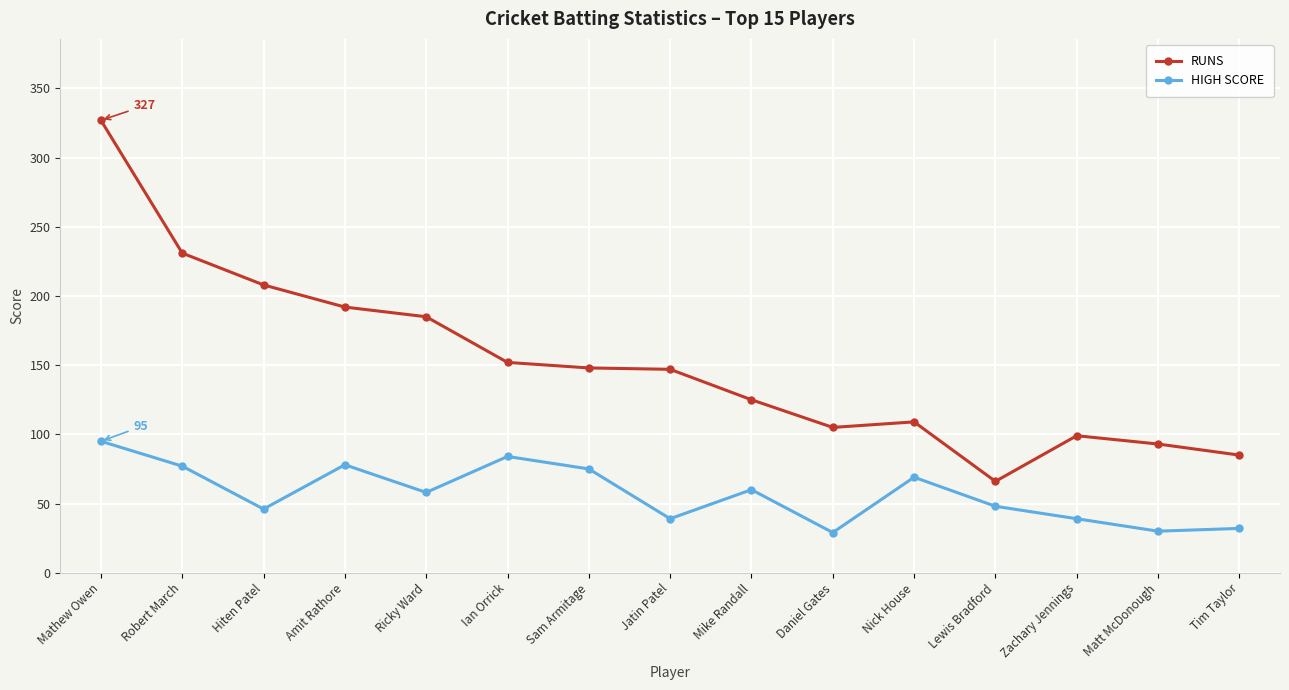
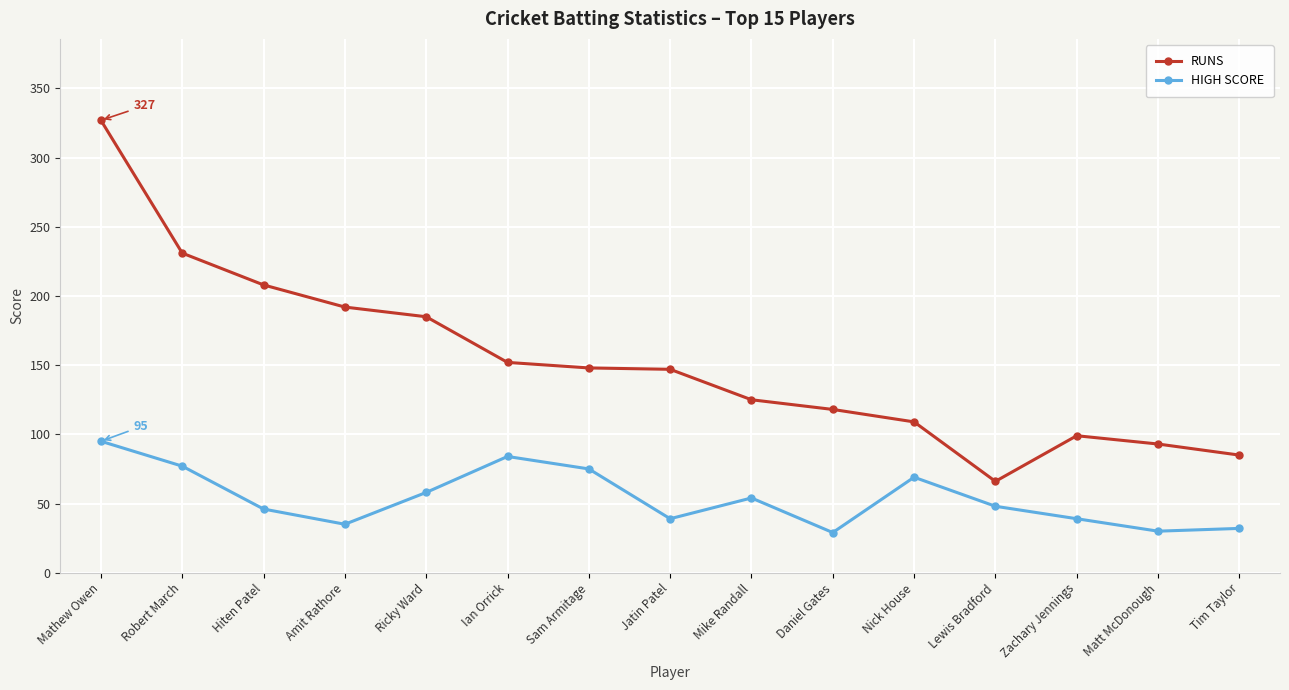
HIGH SCORE, Amit Rathore: 78 -> 35
HIGH SCORE, Mike Randall: 60 -> 54
RUNS, Daniel Gates: 105 -> 118
